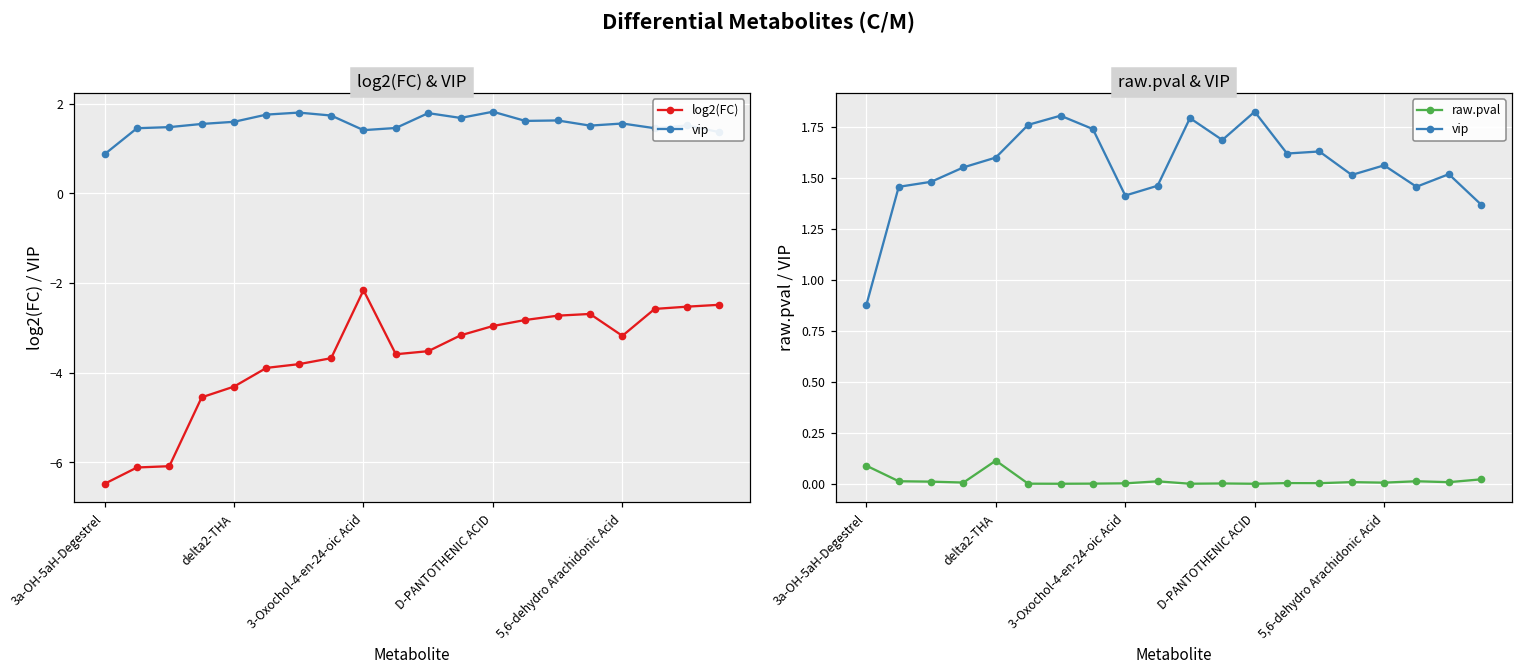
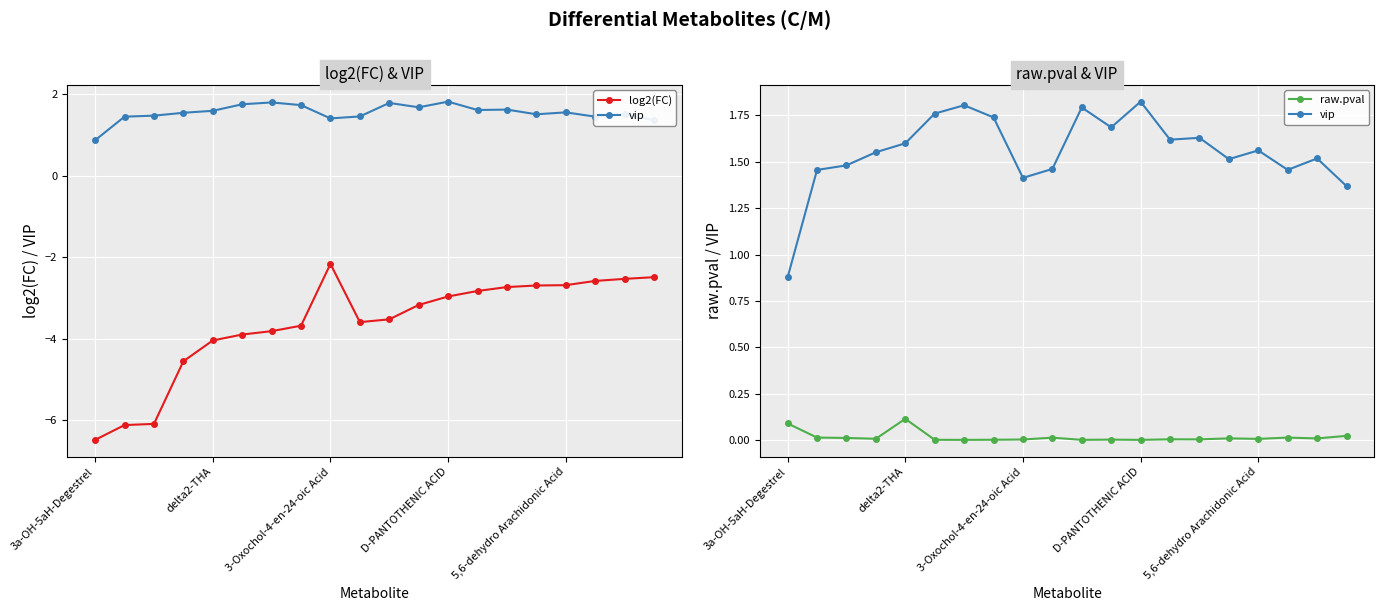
log2(FC) & VIP, log2(FC), delta2-THA: -4.3 -> -4.0
log2(FC) & VIP, log2(FC), 5,6-dehydro Arachidonic Acid: -3.2 -> -2.7
